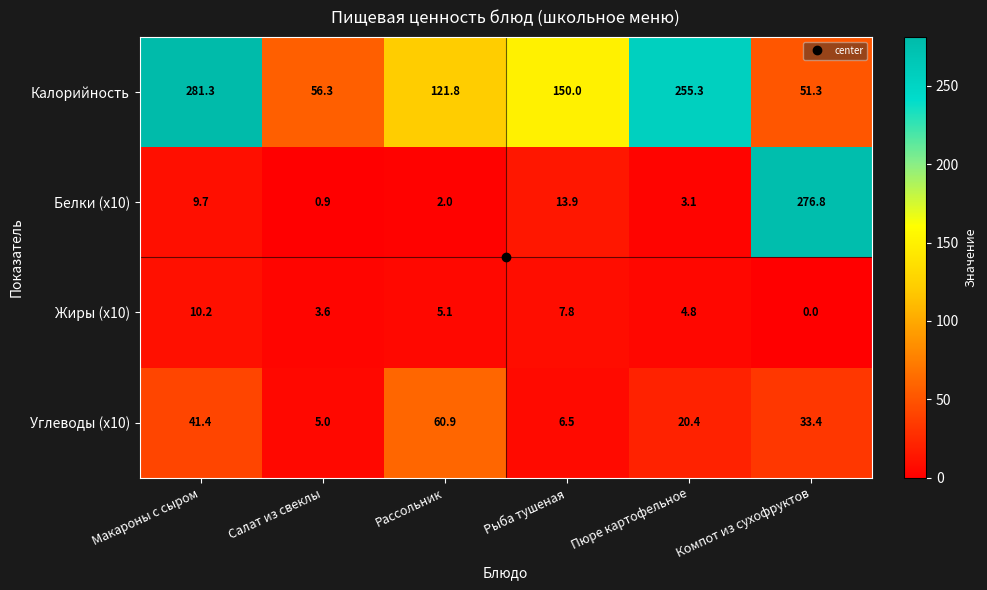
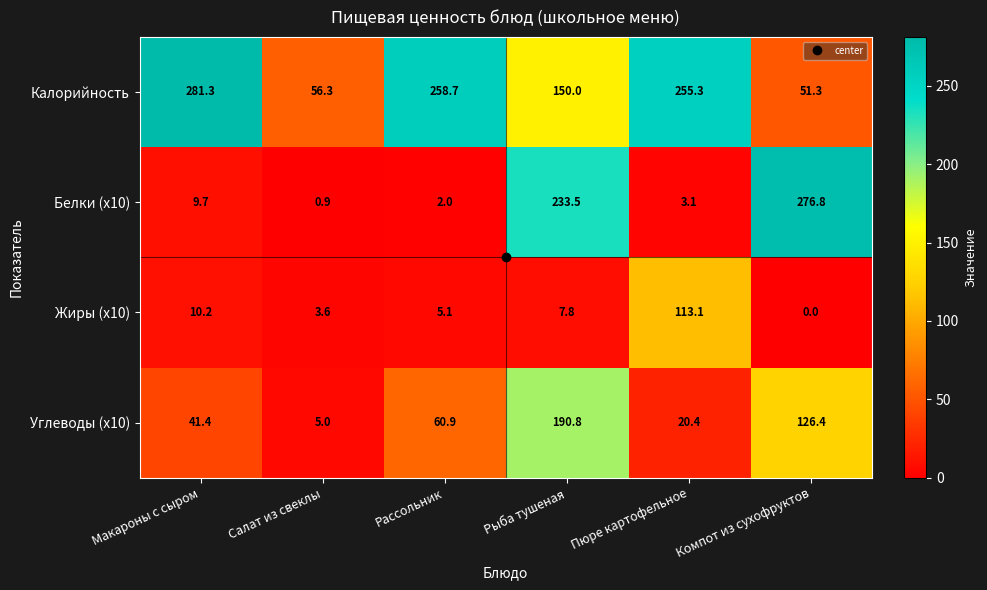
Калорийность, Рассольник: 121.8 -> 258.7
Белки (x10), Рыба тушеная: 13.9 -> 233.5
Жиры (x10), Пюре картофельное: 4.8 -> 113.1
Углеводы (x10), Рыба тушеная: 6.5 -> 190.8
Углеводы (x10), Компот из сухофруктов: 33.4 -> 126.4
